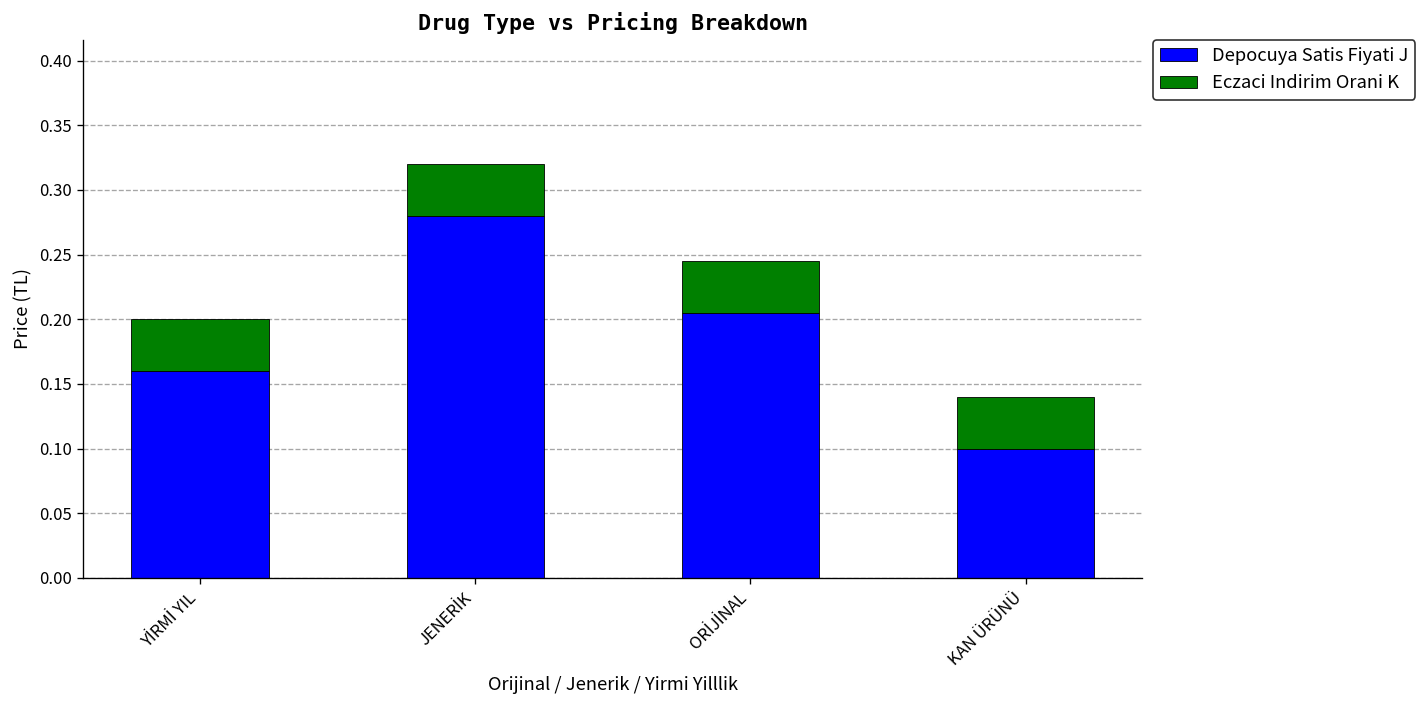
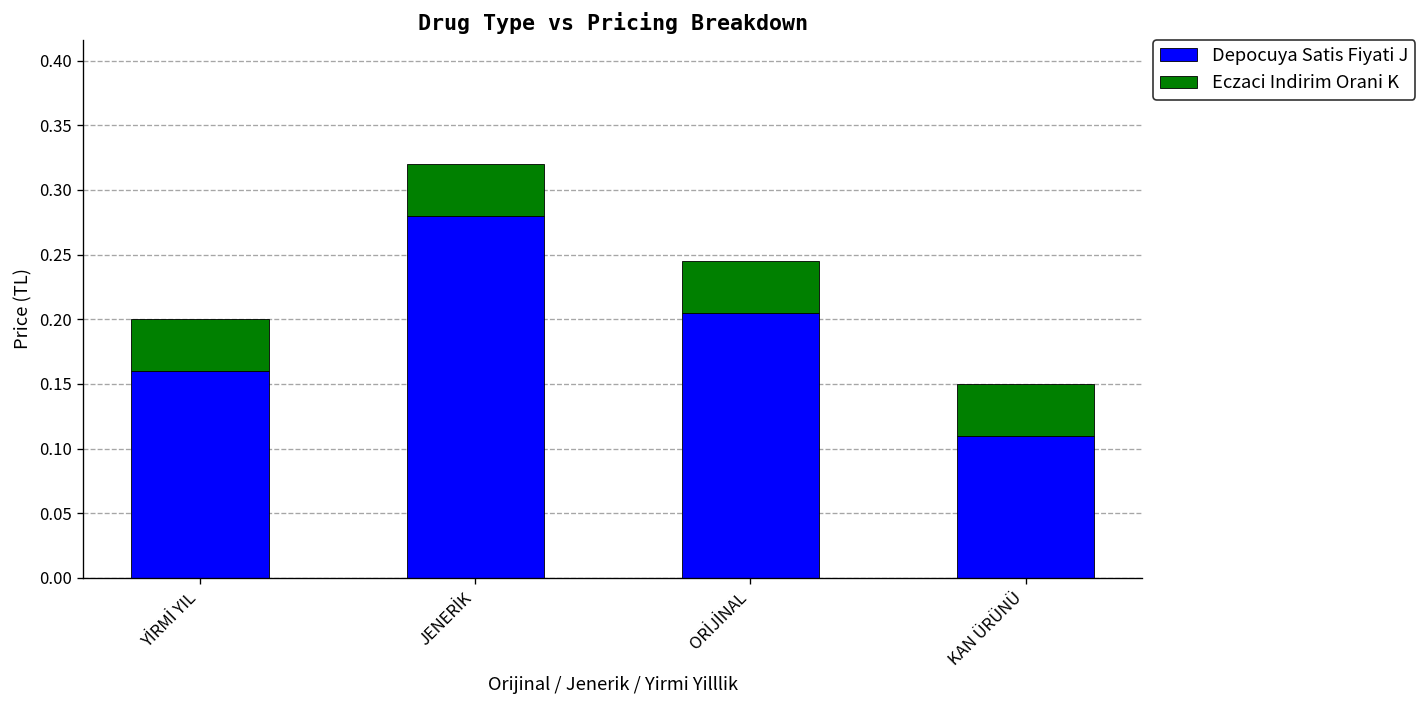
Depocuya Satis Fiyati J, KAN ÜRÜNÜ: 0.10 -> 0.11
